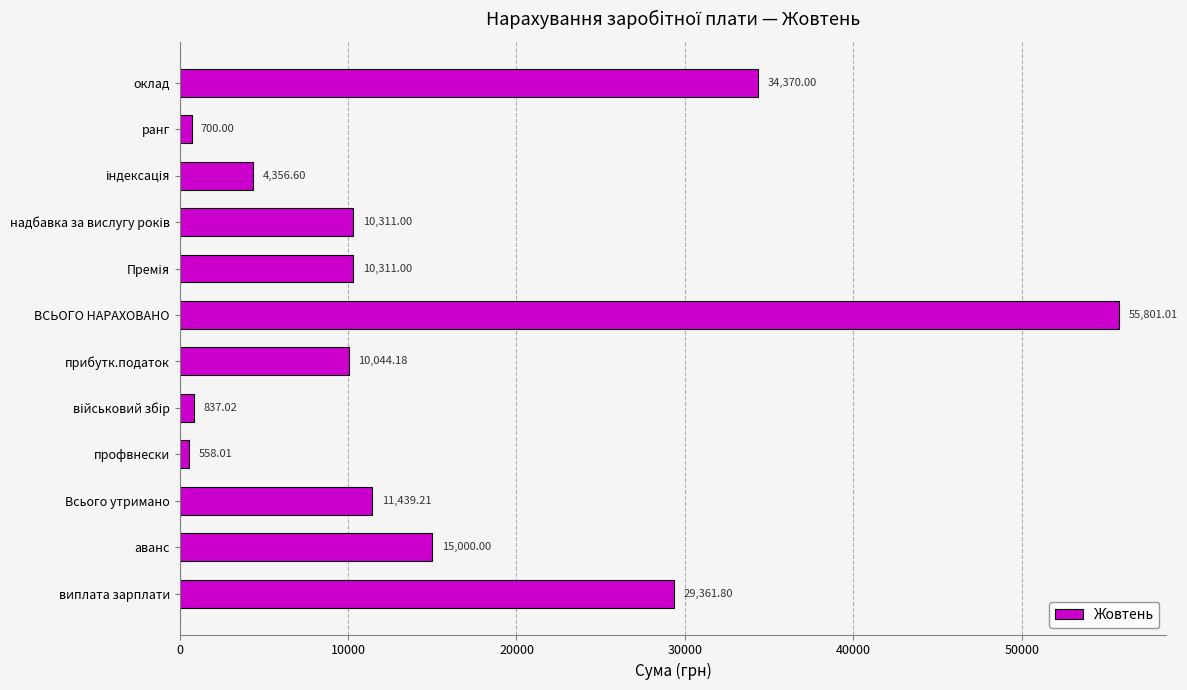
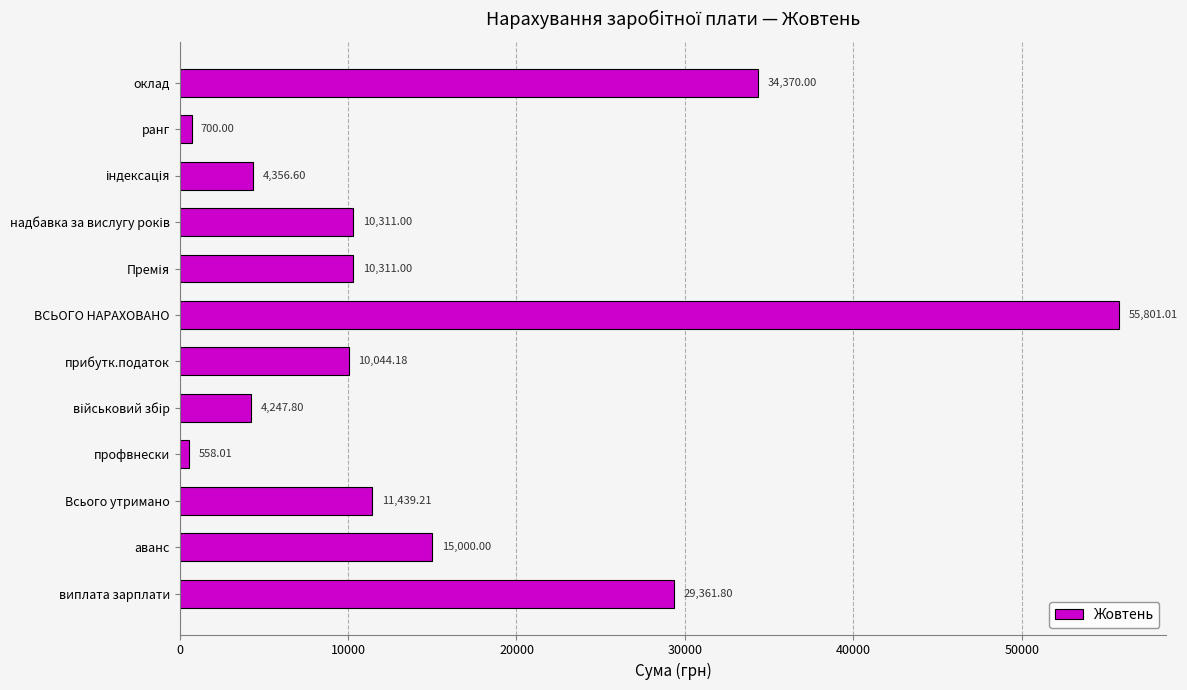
військовий збір: 837.02 -> 4,247.80
